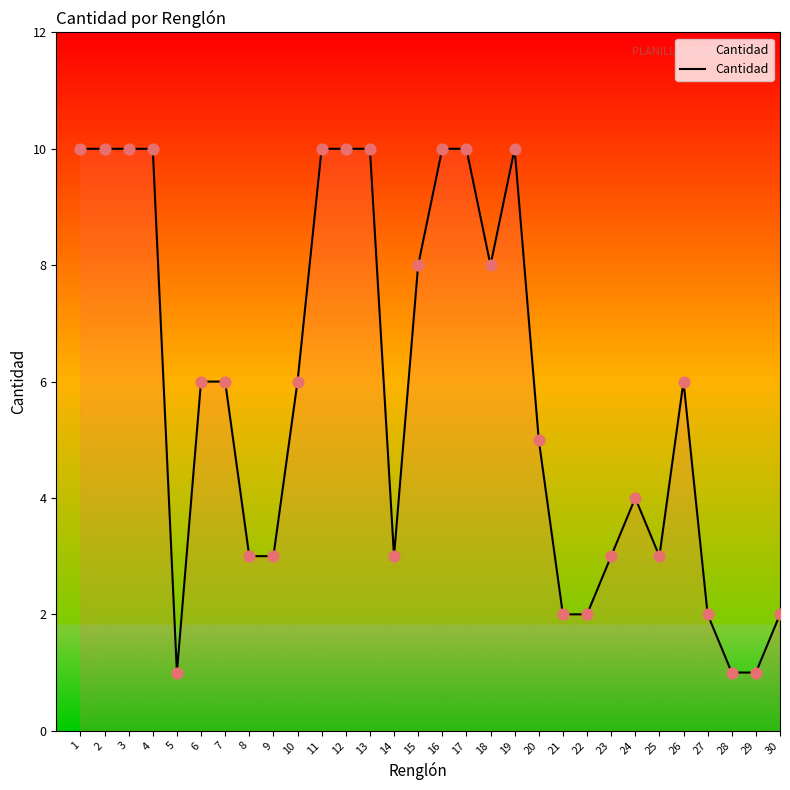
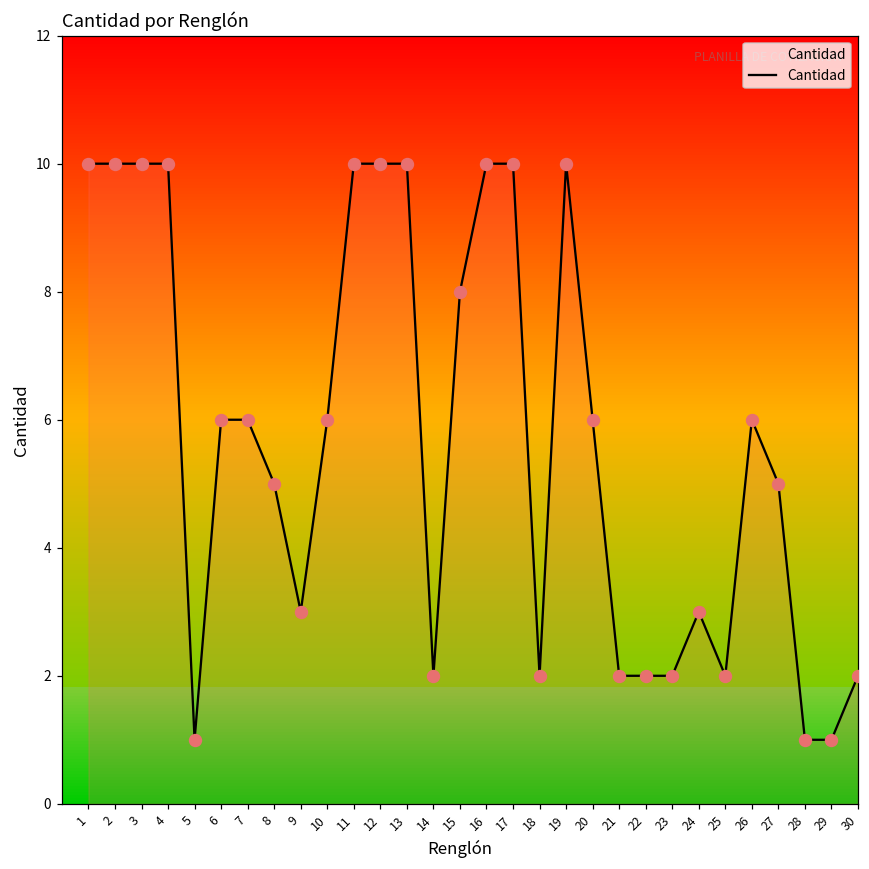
8: 3 -> 5
14: 3 -> 2
18: 8 -> 2
20: 5 -> 6
23: 3 -> 2
24: 4 -> 3
25: 3 -> 2
27: 2 -> 5
